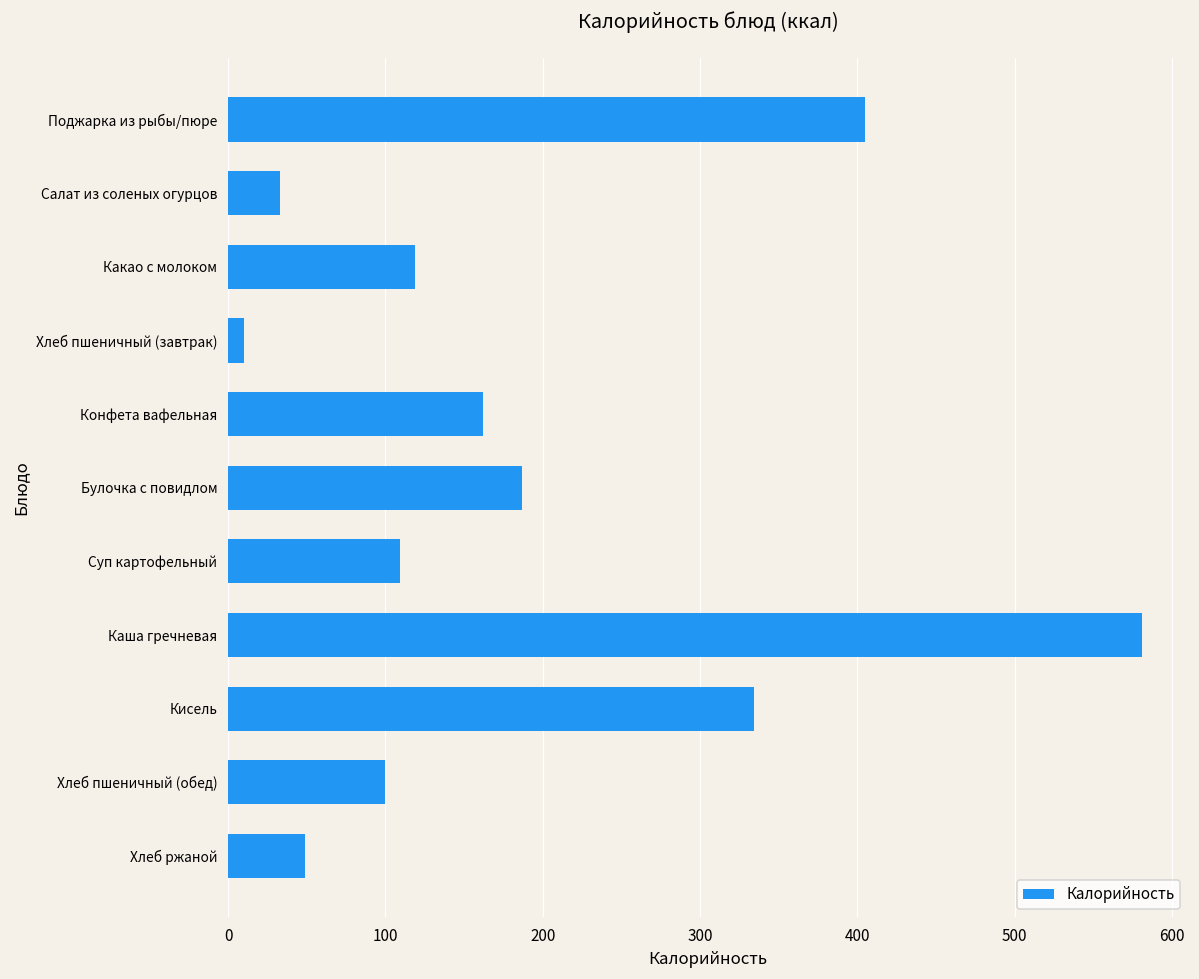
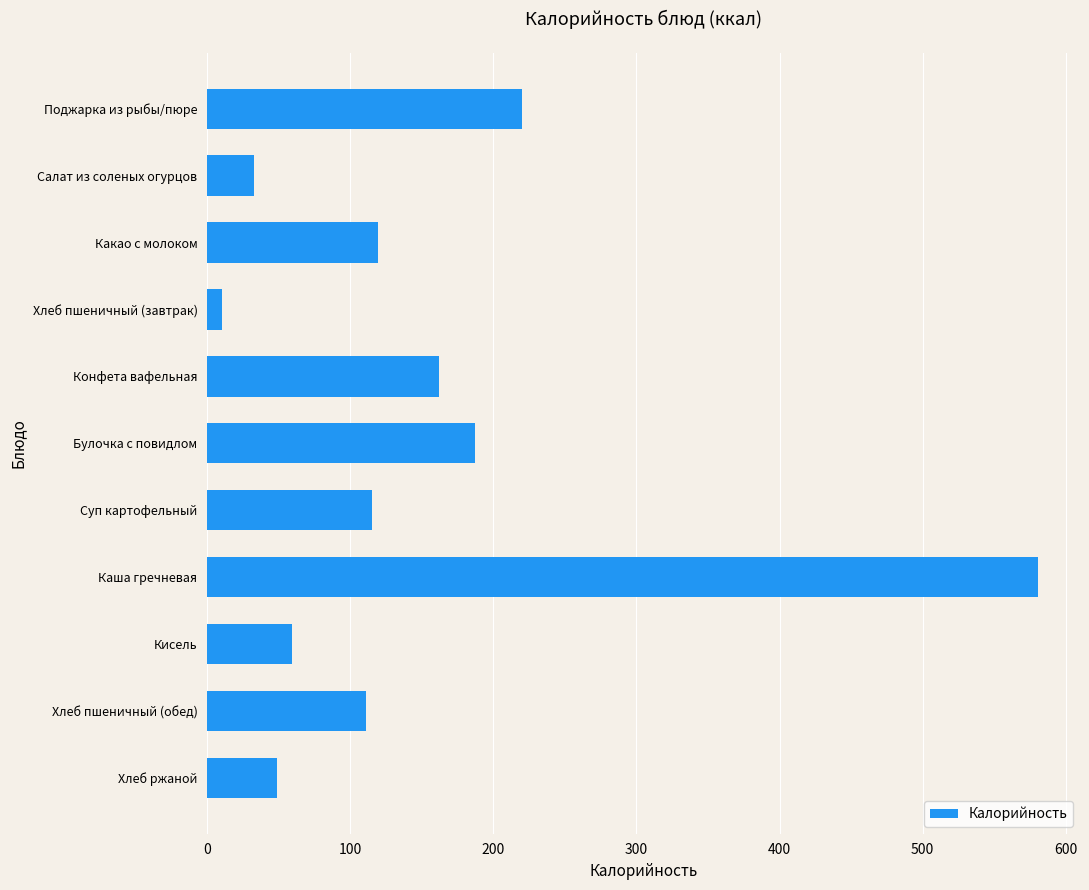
Поджарка из рыбы/пюре: 405 -> 220
Суп картофельный: 109 -> 115
Кисель: 334 -> 59
Хлеб пшеничный (обед): 100 -> 111
